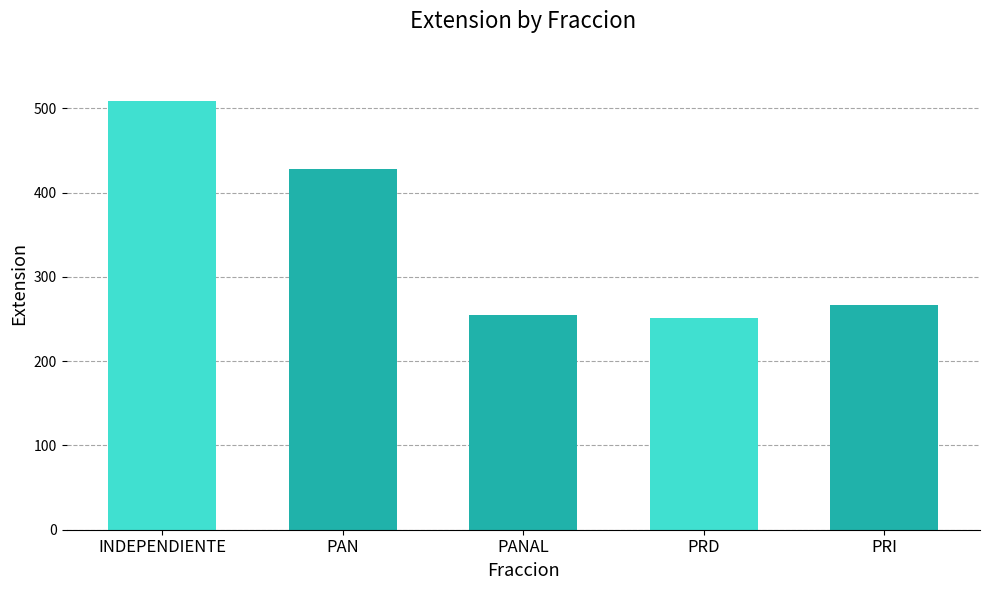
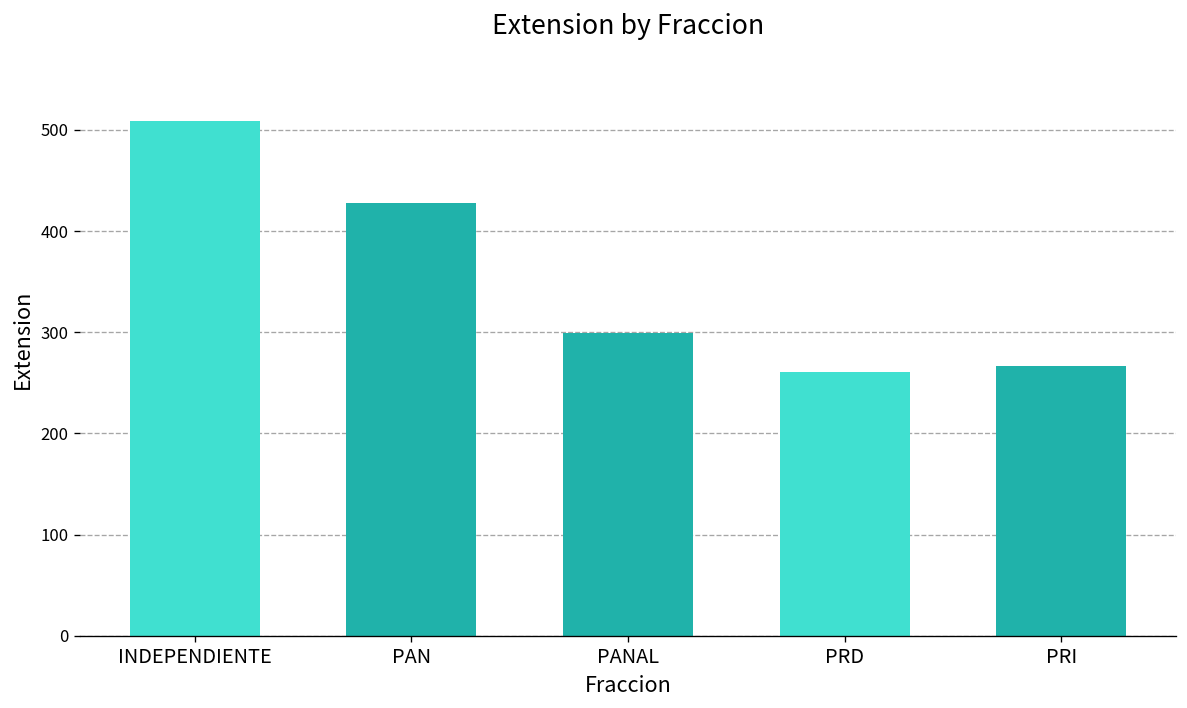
PANAL: 260 -> 300
PRD: 250 -> 260
